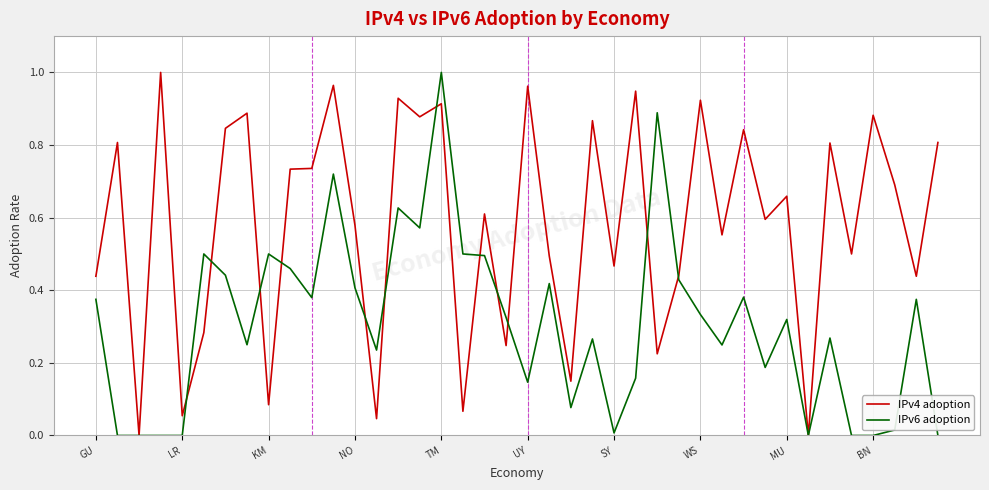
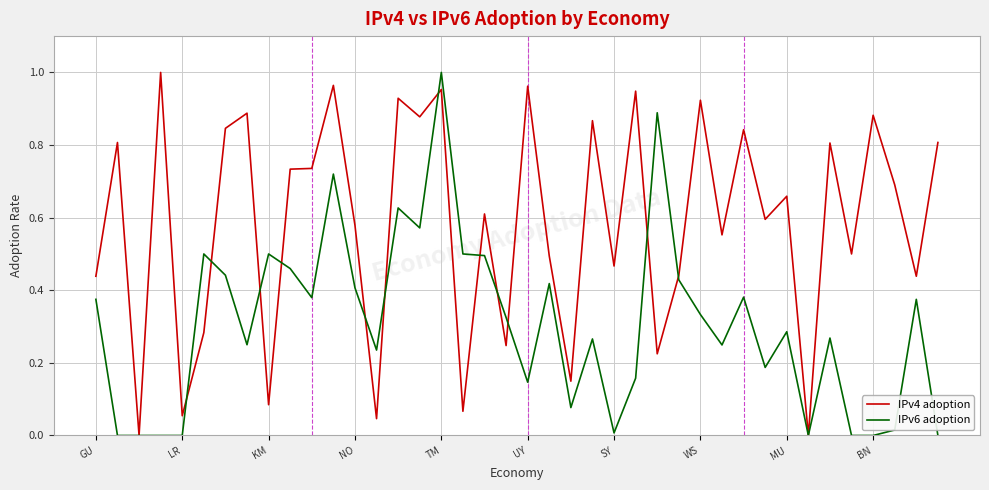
IPv4 adoption, TM: 0.91 -> 0.95
IPv6 adoption, MU: 0.32 -> 0.29
